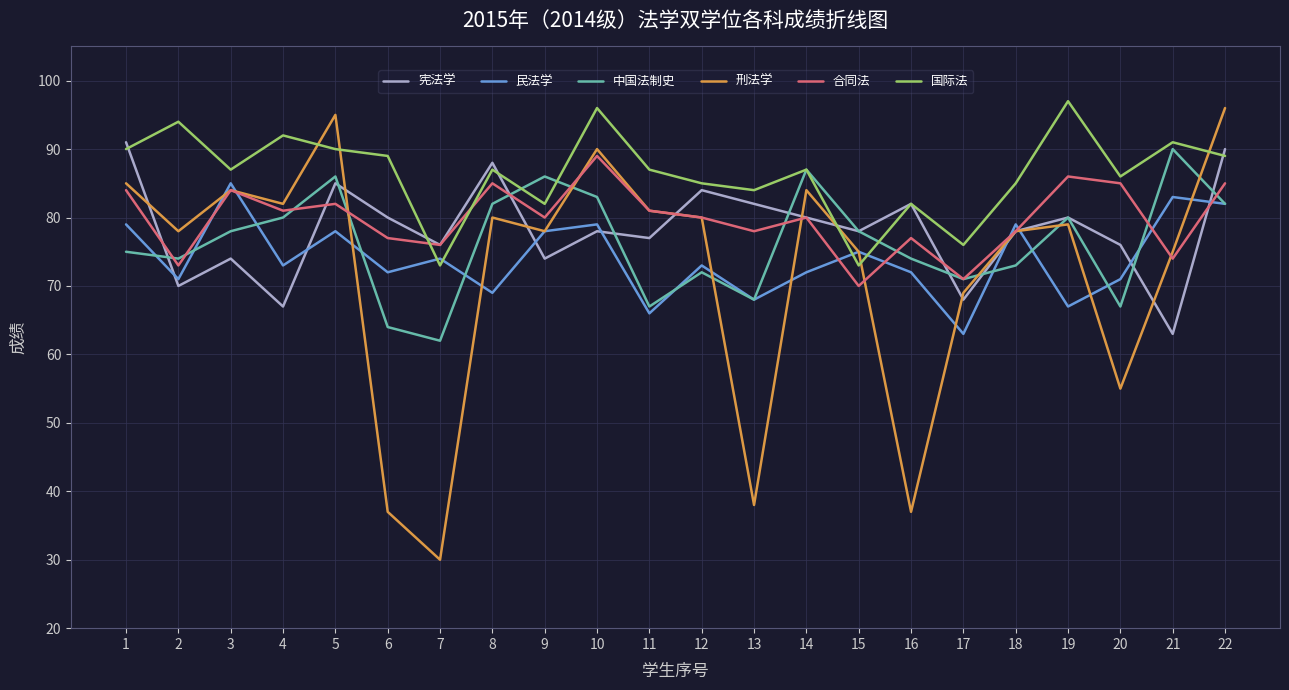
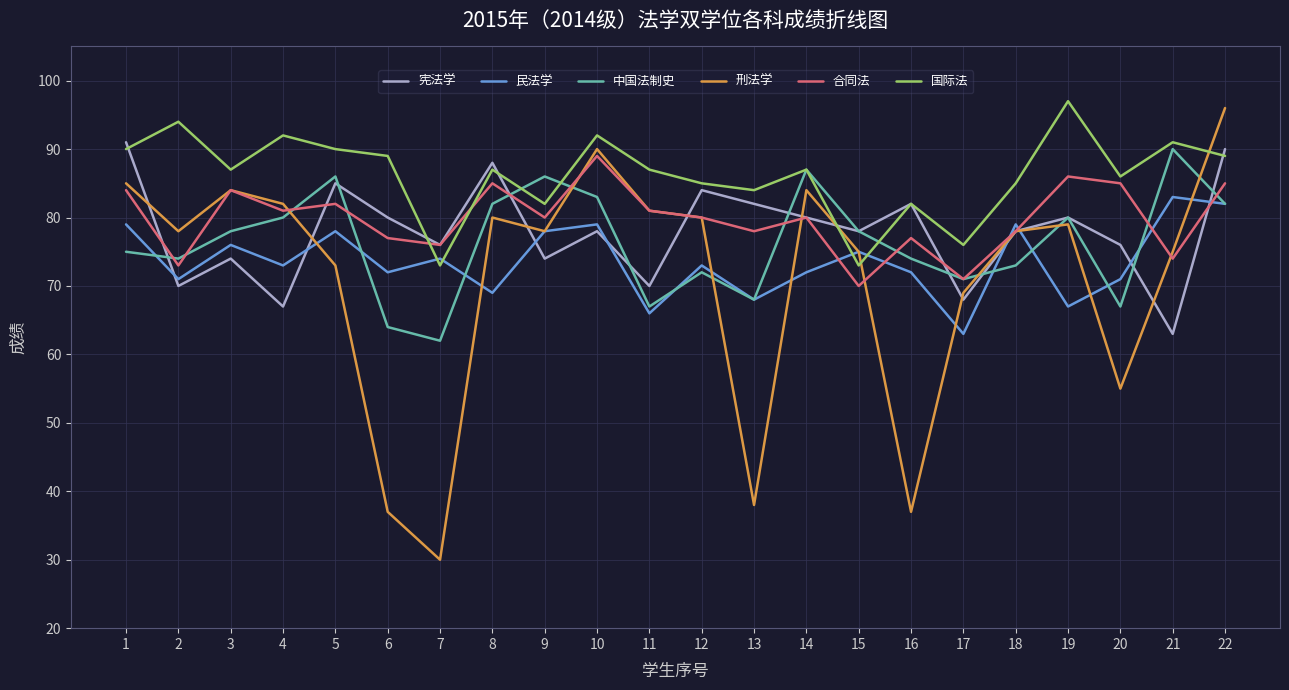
民法学, 3: 85 -> 76
刑法学, 5: 95 -> 73
国际法, 10: 96 -> 92
宪法学, 11: 77 -> 70
